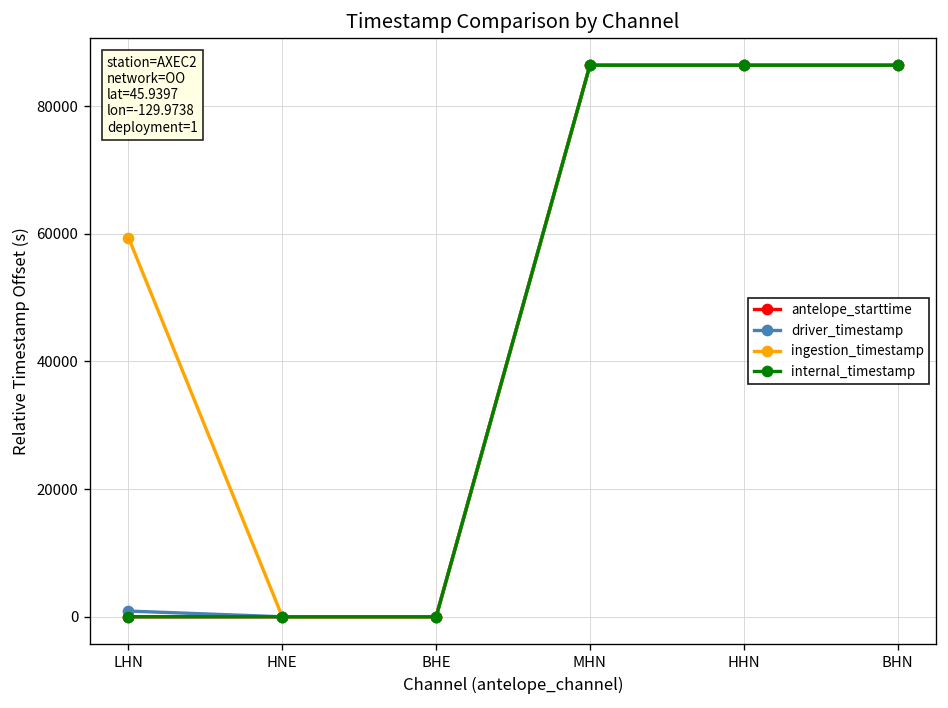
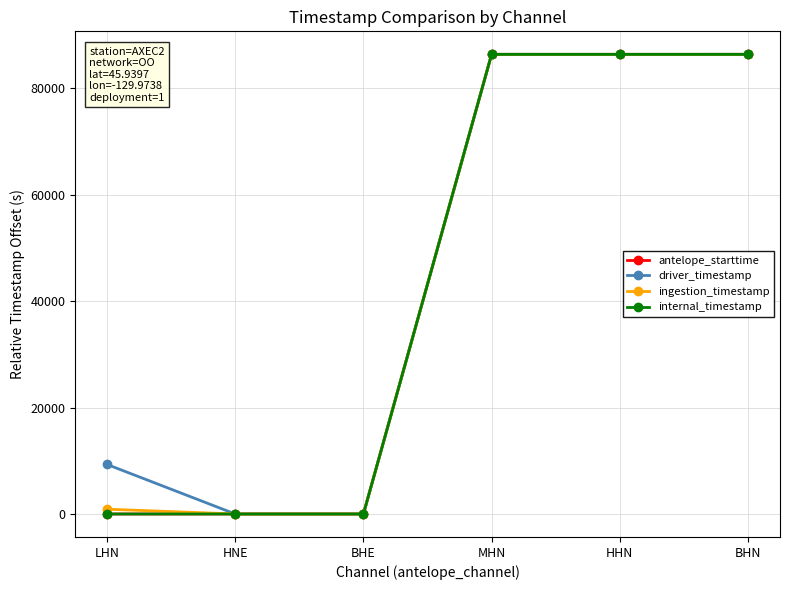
driver_timestamp, LHN: 1000 -> 9000
ingestion_timestamp, LHN: 59000 -> 1000
